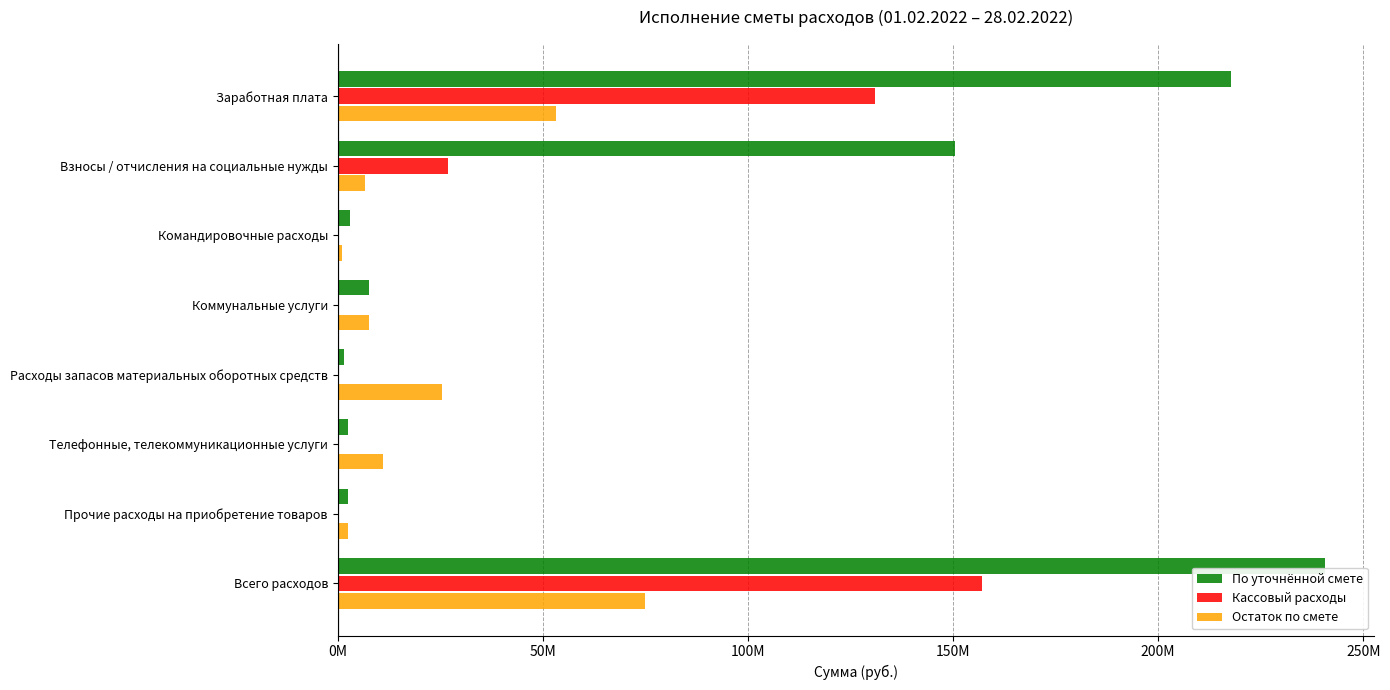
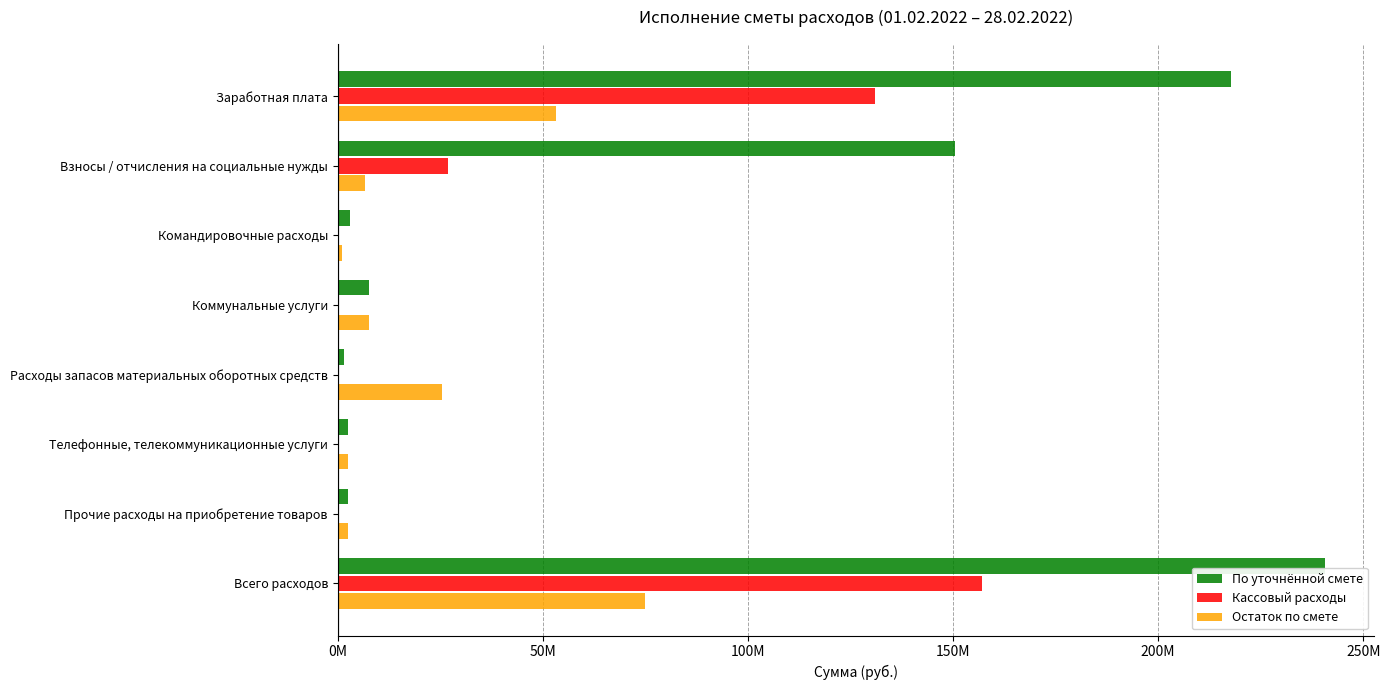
Остаток по смете, Телефонные, телекоммуникационные услуги: 11000000 -> 2000000
